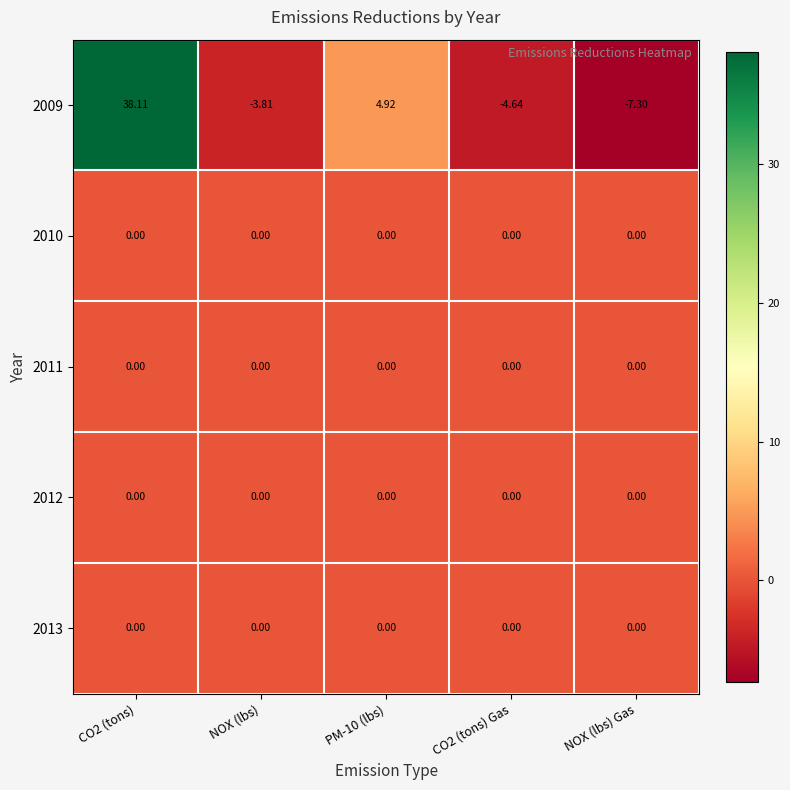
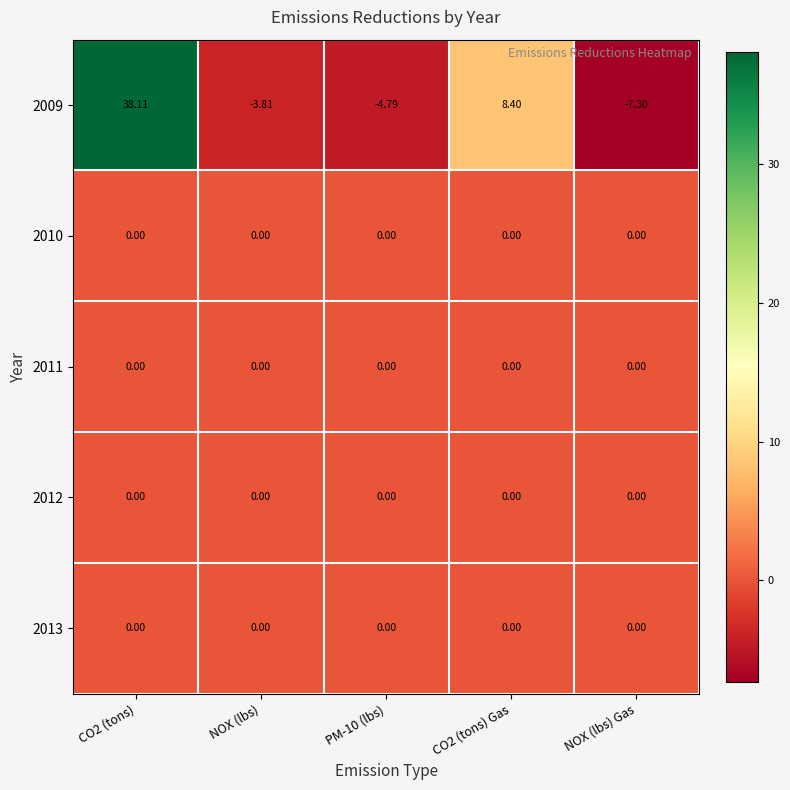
2009, PM-10 (lbs): 4.92 -> -4.79
2009, CO2 (tons) Gas: -4.64 -> 8.40
